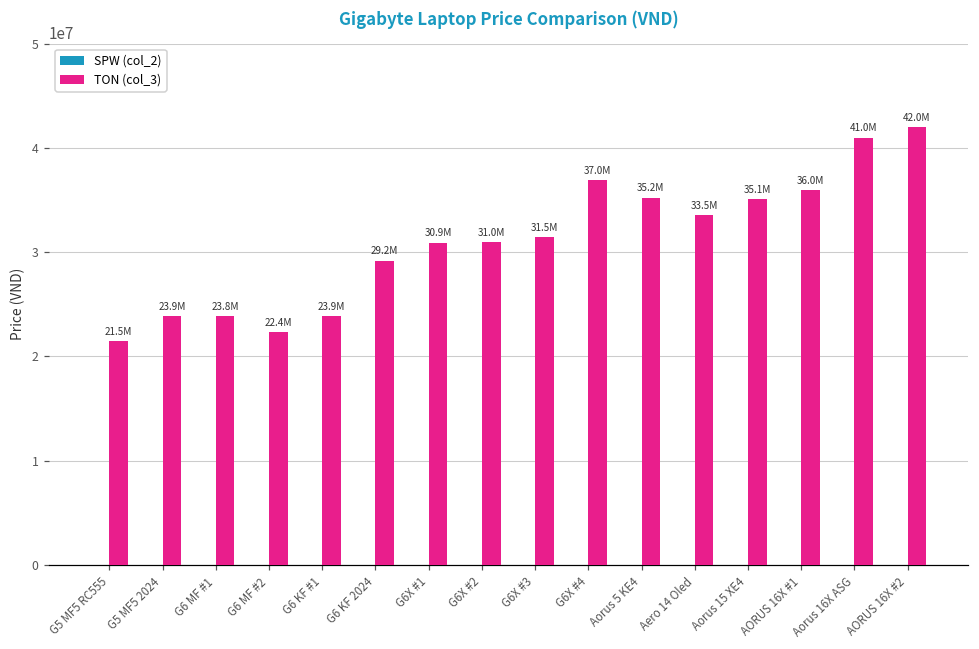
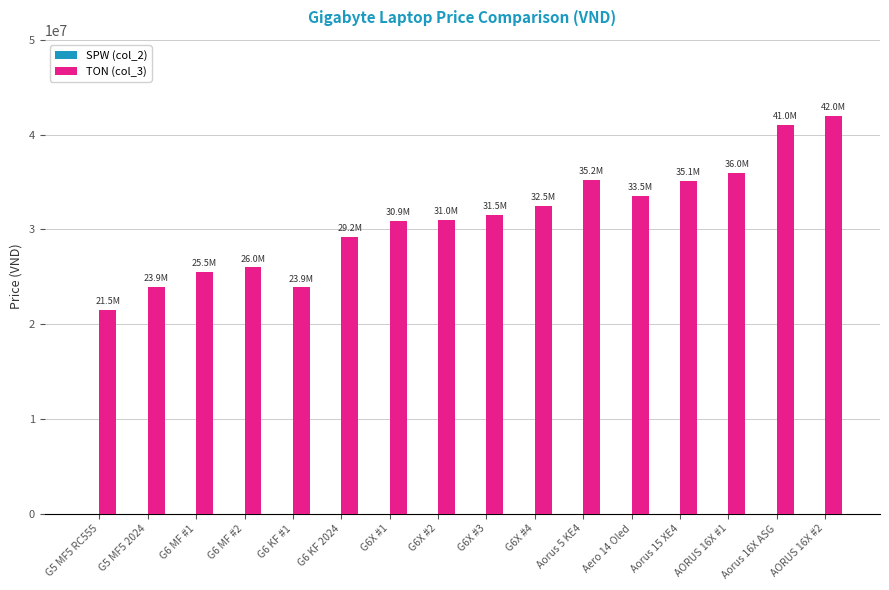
TON (col_3), G6 MF #1: 23.8M -> 25.5M
TON (col_3), G6 MF #2: 22.4M -> 26.0M
TON (col_3), G6X #4: 37.0M -> 32.5M
